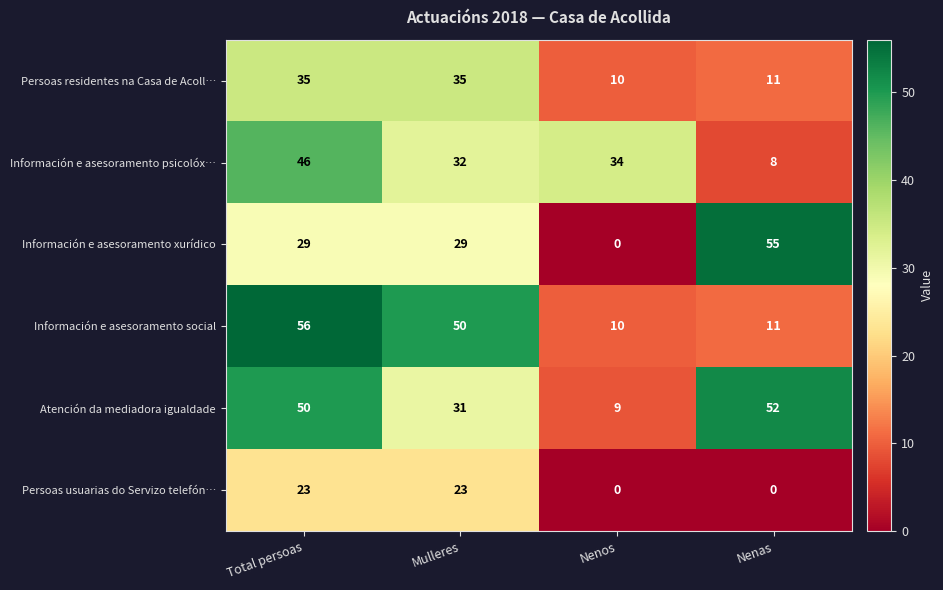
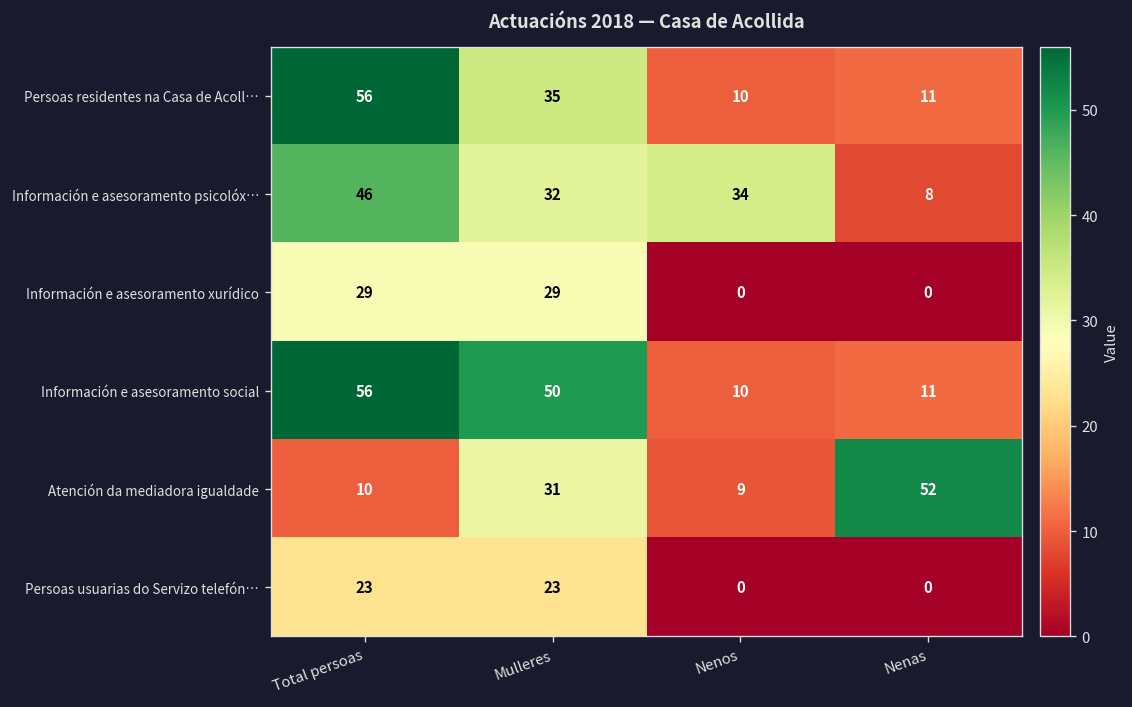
Persoas residentes na Casa de Acoll…, Total persoas: 35 -> 56
Información e asesoramento xurídico, Nenas: 55 -> 0
Atención da mediadora igualdade, Total persoas: 50 -> 10
